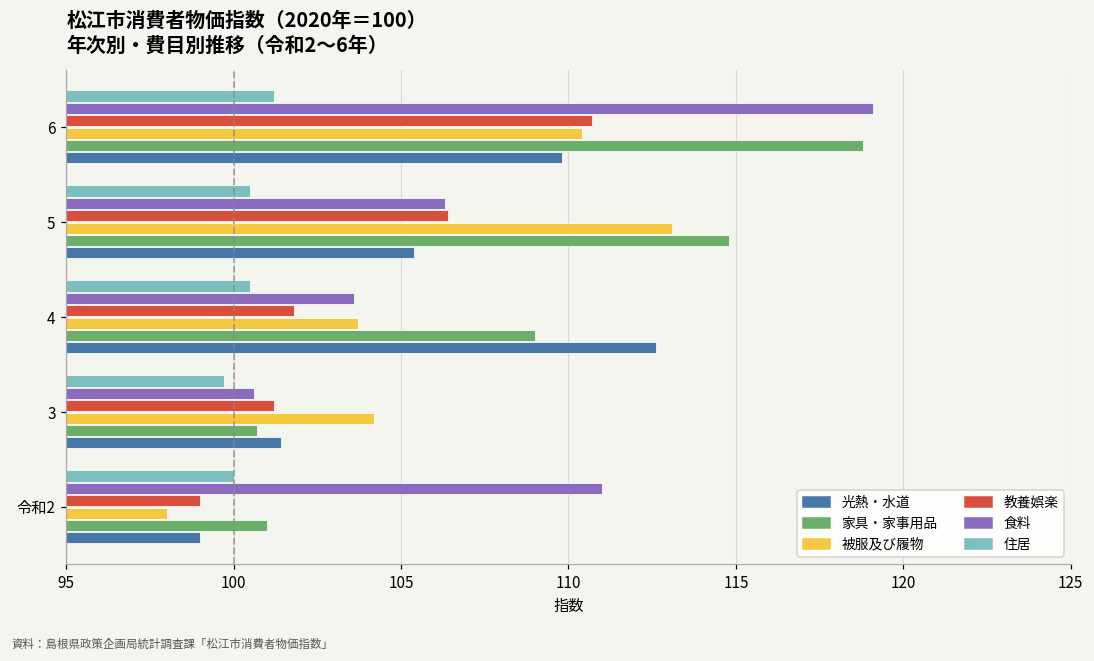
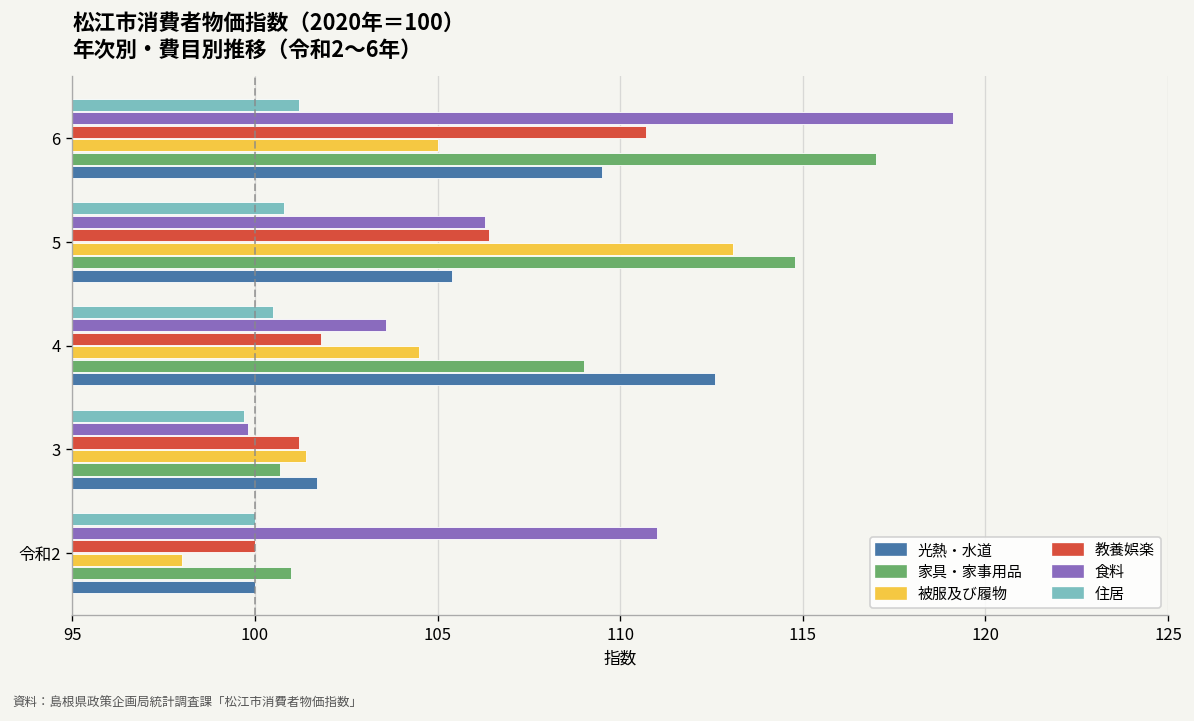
被服及び履物, 6: 110.4 -> 105.0
家具・家事用品, 6: 118.8 -> 117.0
光熱・水道, 6: 109.8 -> 109.5
住居, 5: 100.5 -> 100.8
被服及び履物, 4: 103.7 -> 104.5
食料, 3: 100.6 -> 99.8
被服及び履物, 3: 104.2 -> 101.4
光熱・水道, 3: 101.4 -> 101.7
教養娯楽, 令和2: 99 -> 100
光熱・水道, 令和2: 99 -> 100
